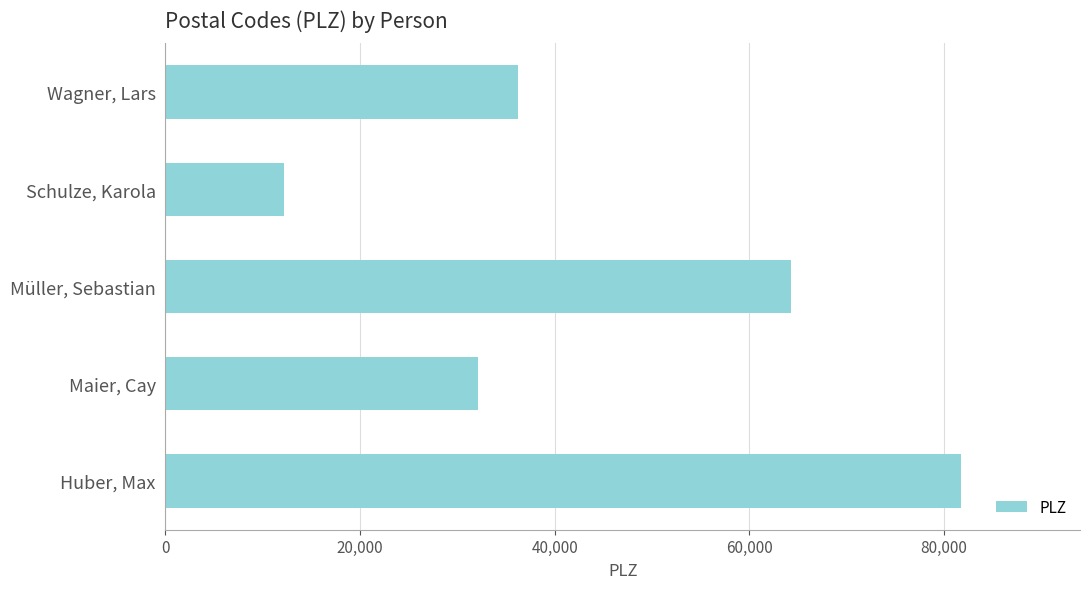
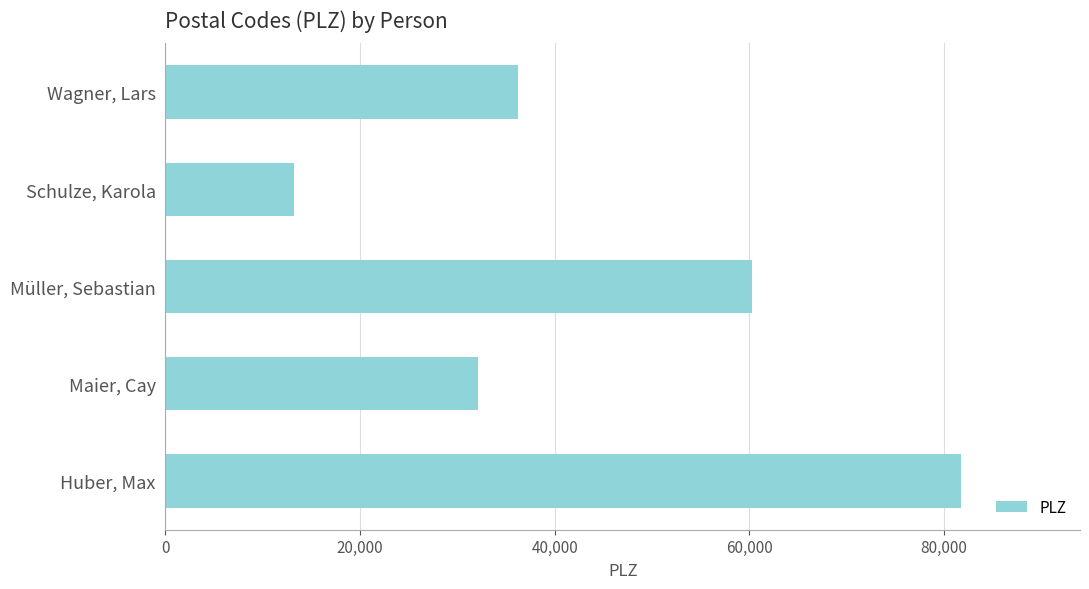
Schulze, Karola: 12,000 -> 13,000
Müller, Sebastian: 64,000 -> 60,000
